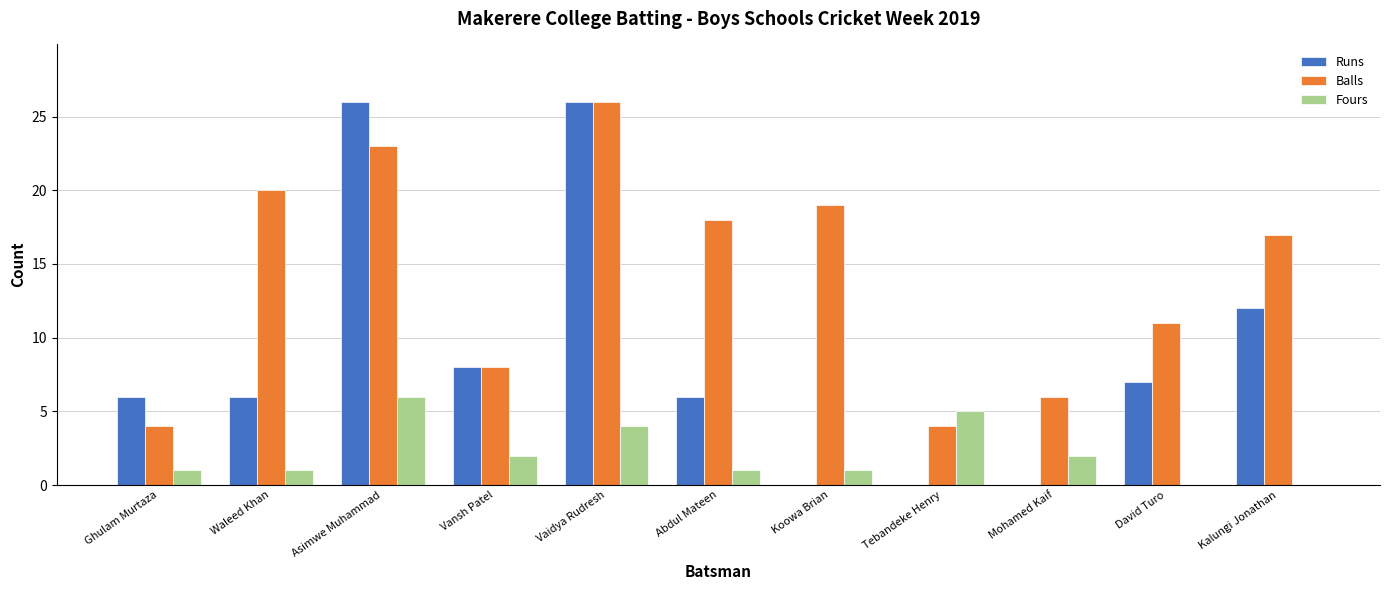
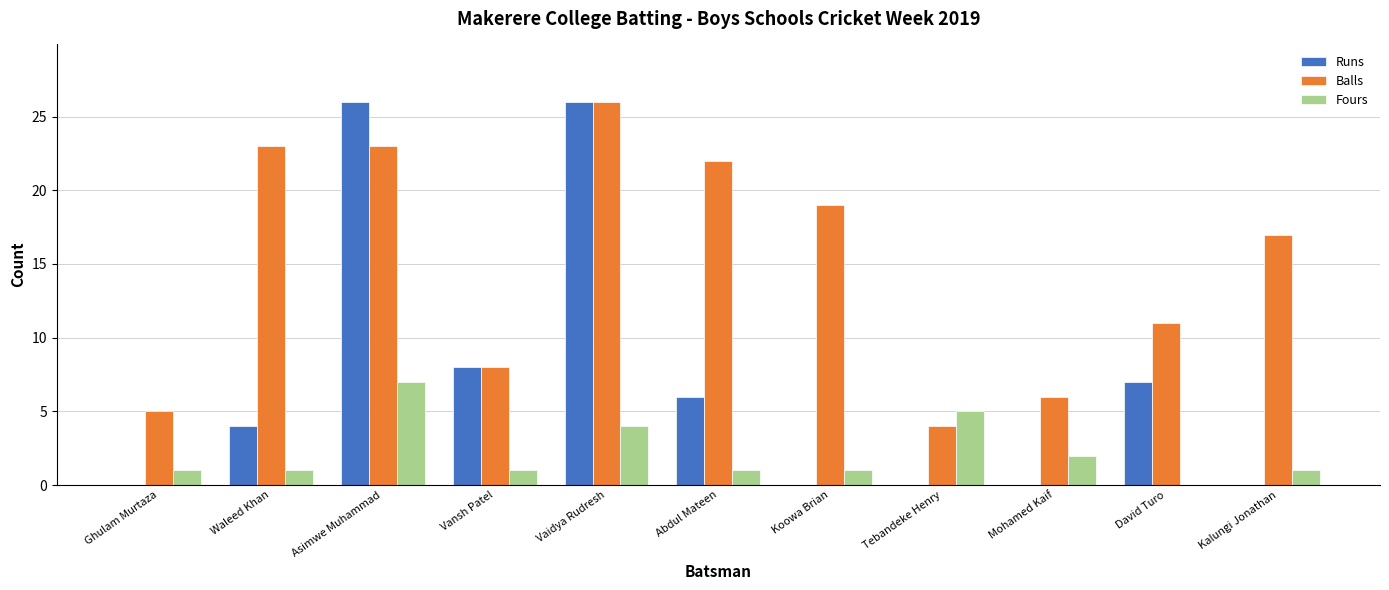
Runs, Ghulam Murtaza: 6 -> 0
Balls, Ghulam Murtaza: 4 -> 5
Runs, Waleed Khan: 6 -> 4
Balls, Waleed Khan: 20 -> 23
Fours, Asimwe Muhammad: 6 -> 7
Fours, Vansh Patel: 2 -> 1
Balls, Abdul Mateen: 18 -> 22
Runs, Kalungi Jonathan: 12 -> 0
Fours, Kalungi Jonathan: 0 -> 1
